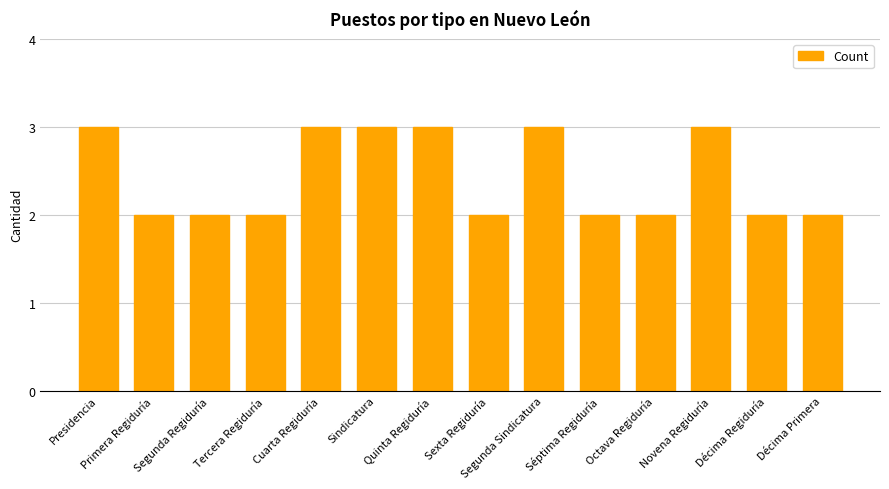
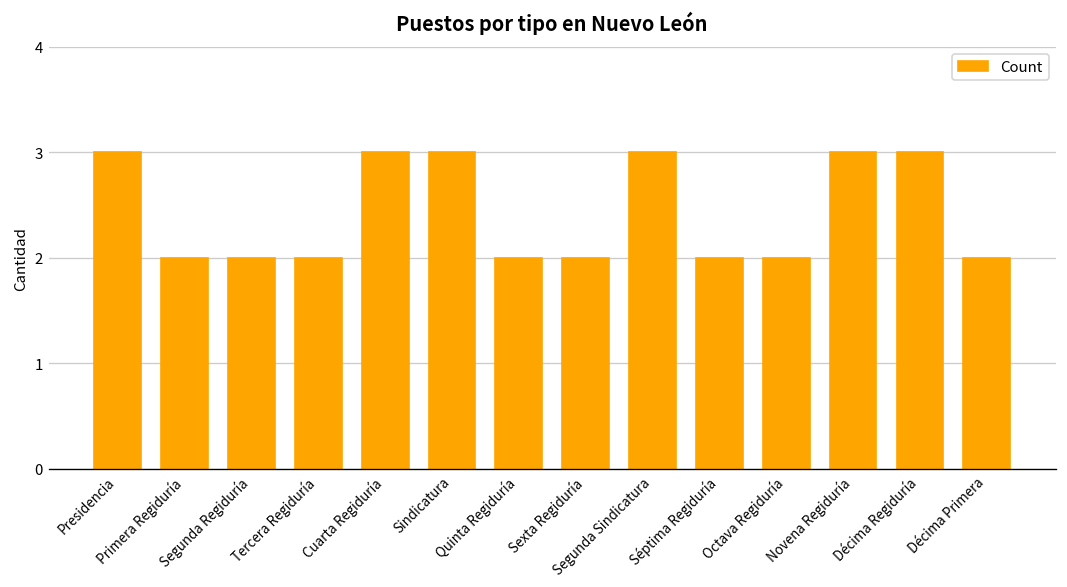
Quinta Regiduría: 3 -> 2
Décima Regiduría: 2 -> 3
